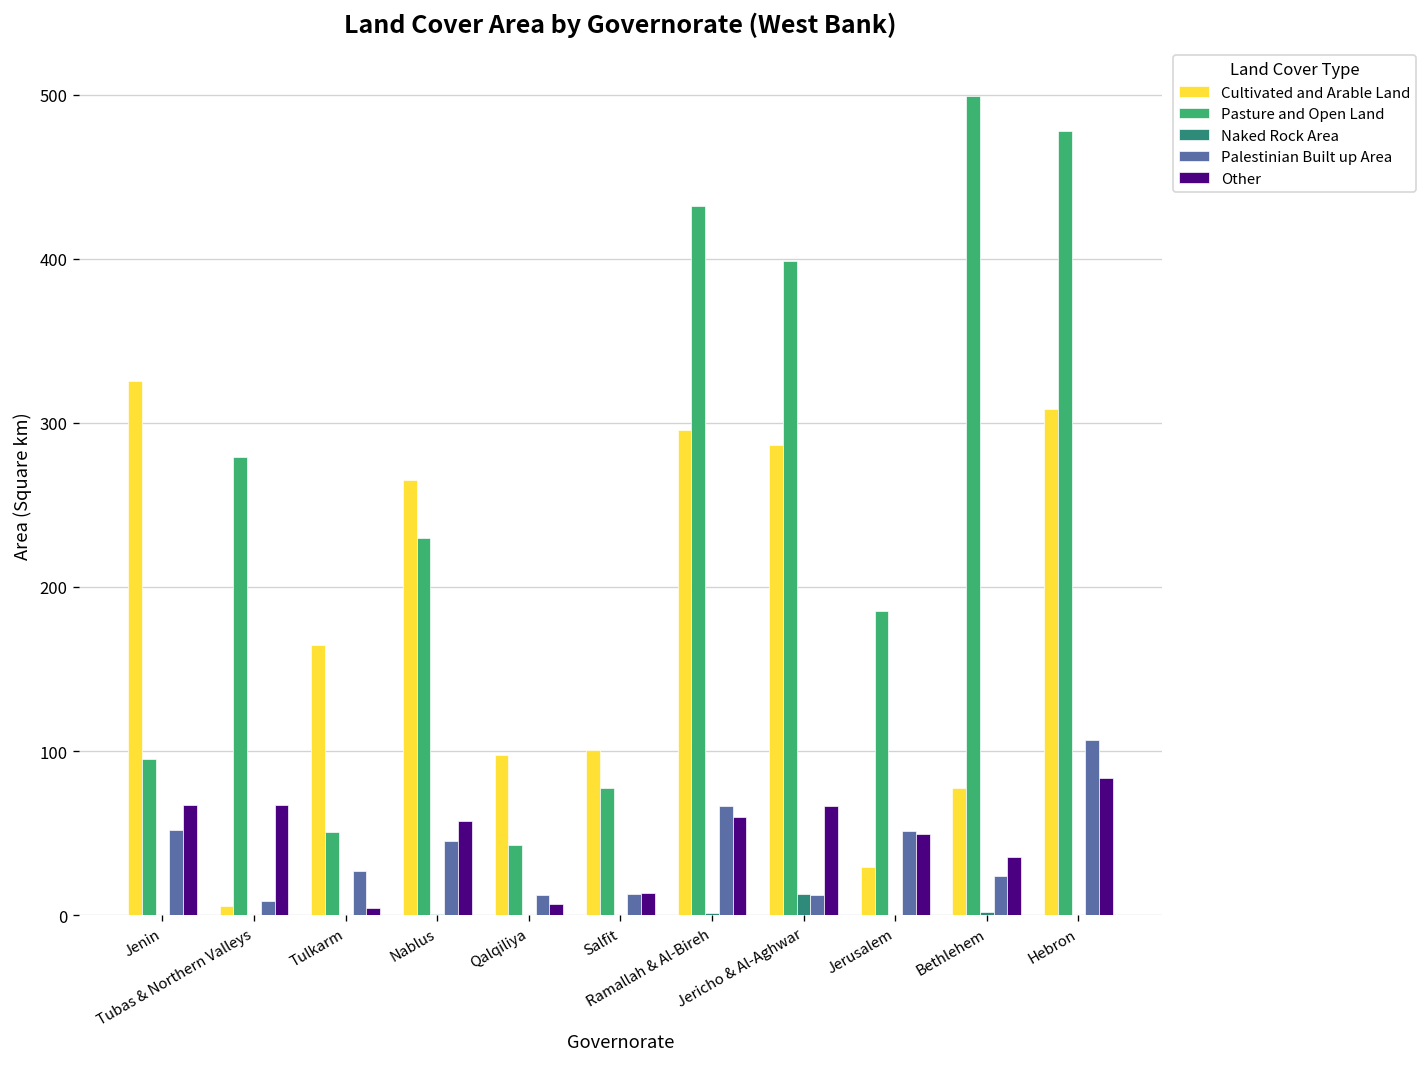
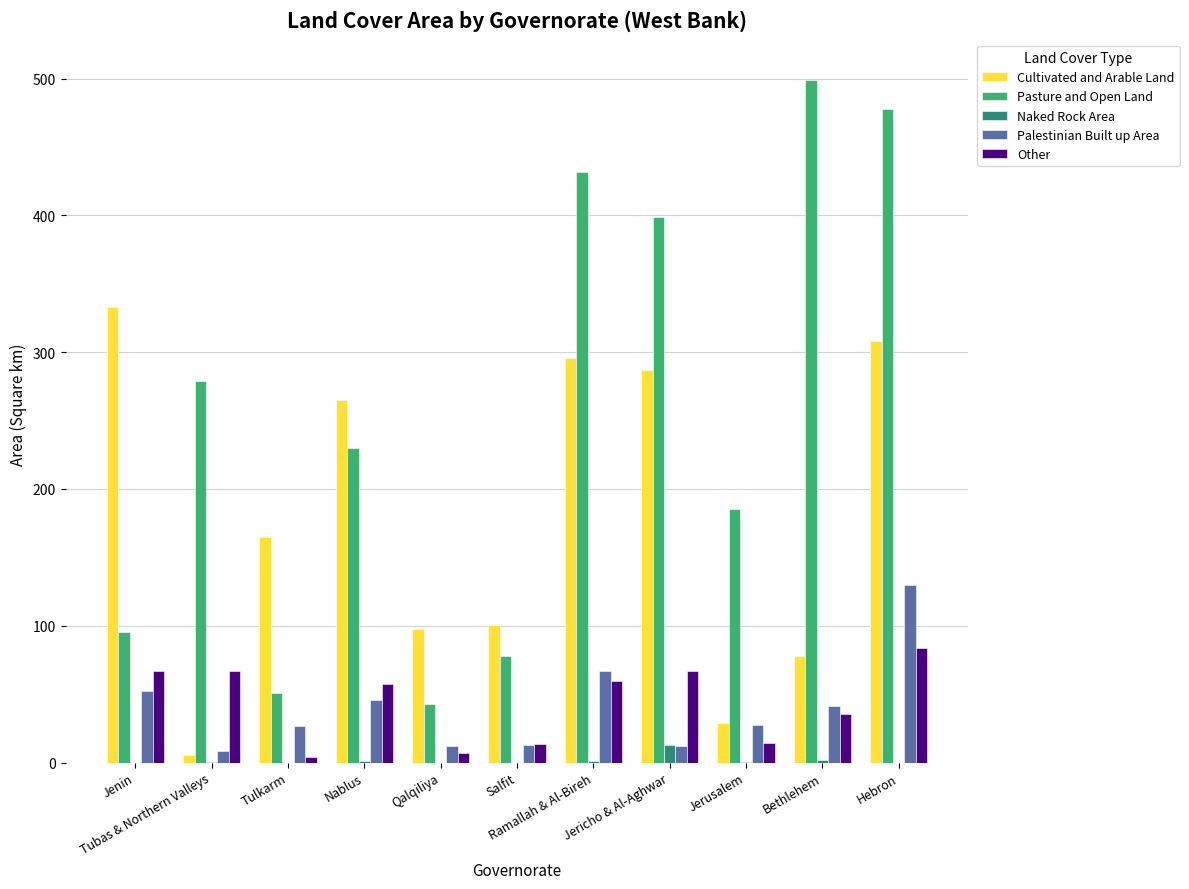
Cultivated and Arable Land, Jenin: 326 -> 333
Palestinian Built up Area, Jerusalem: 51 -> 28
Other, Jerusalem: 49 -> 14
Palestinian Built up Area, Bethlehem: 24 -> 41
Palestinian Built up Area, Hebron: 107 -> 130
